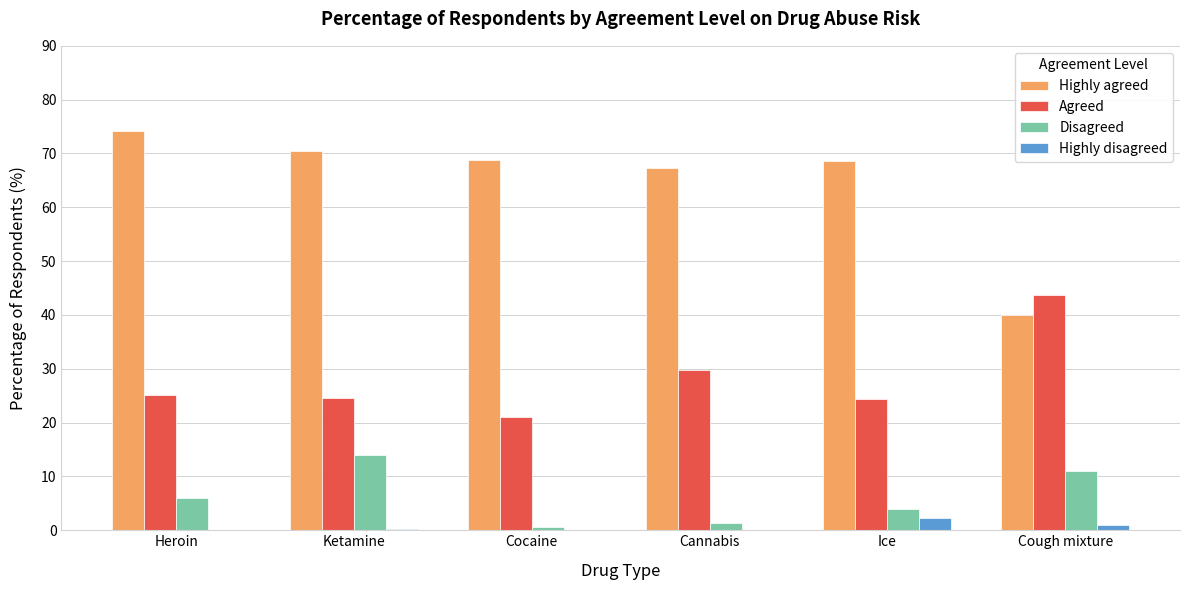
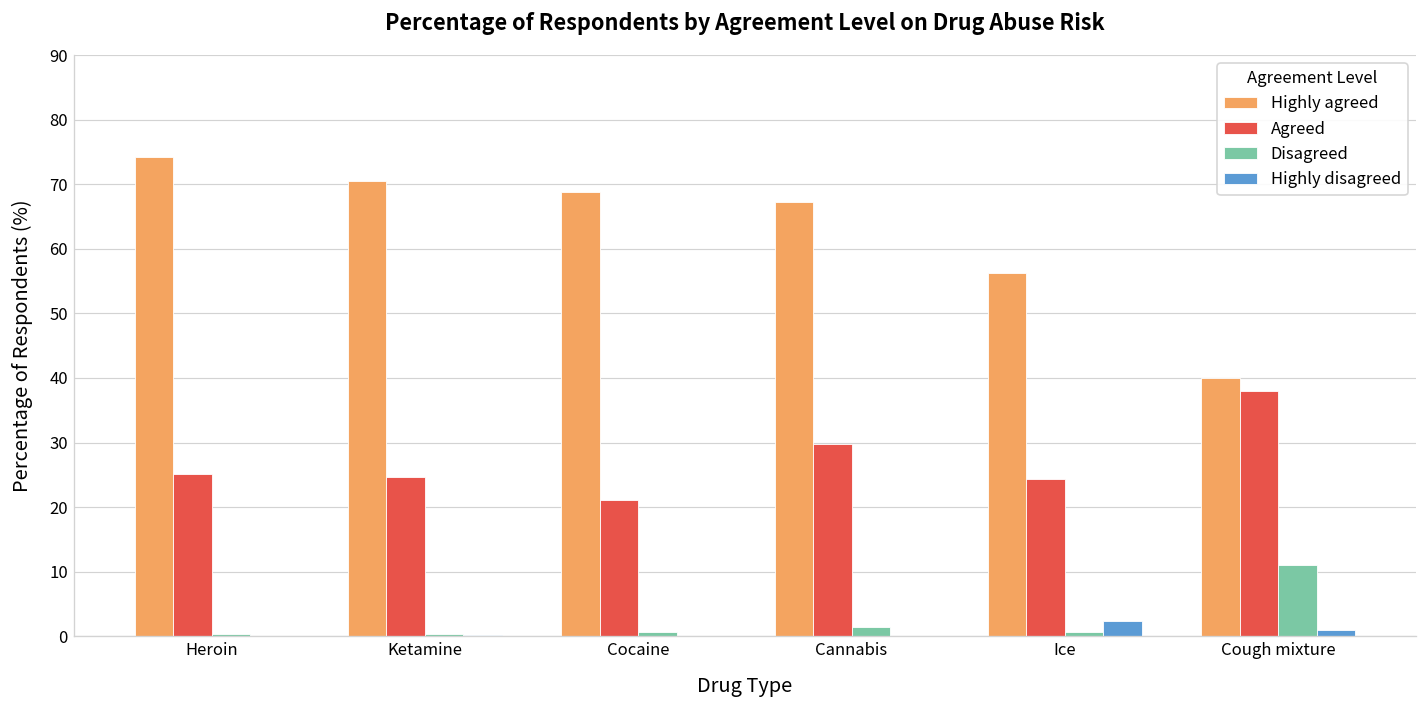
Disagreed, Heroin: 6 -> 0
Disagreed, Ketamine: 14 -> 0
Highly agreed, Ice: 69 -> 56
Disagreed, Ice: 4 -> 1
Agreed, Cough mixture: 44 -> 38
